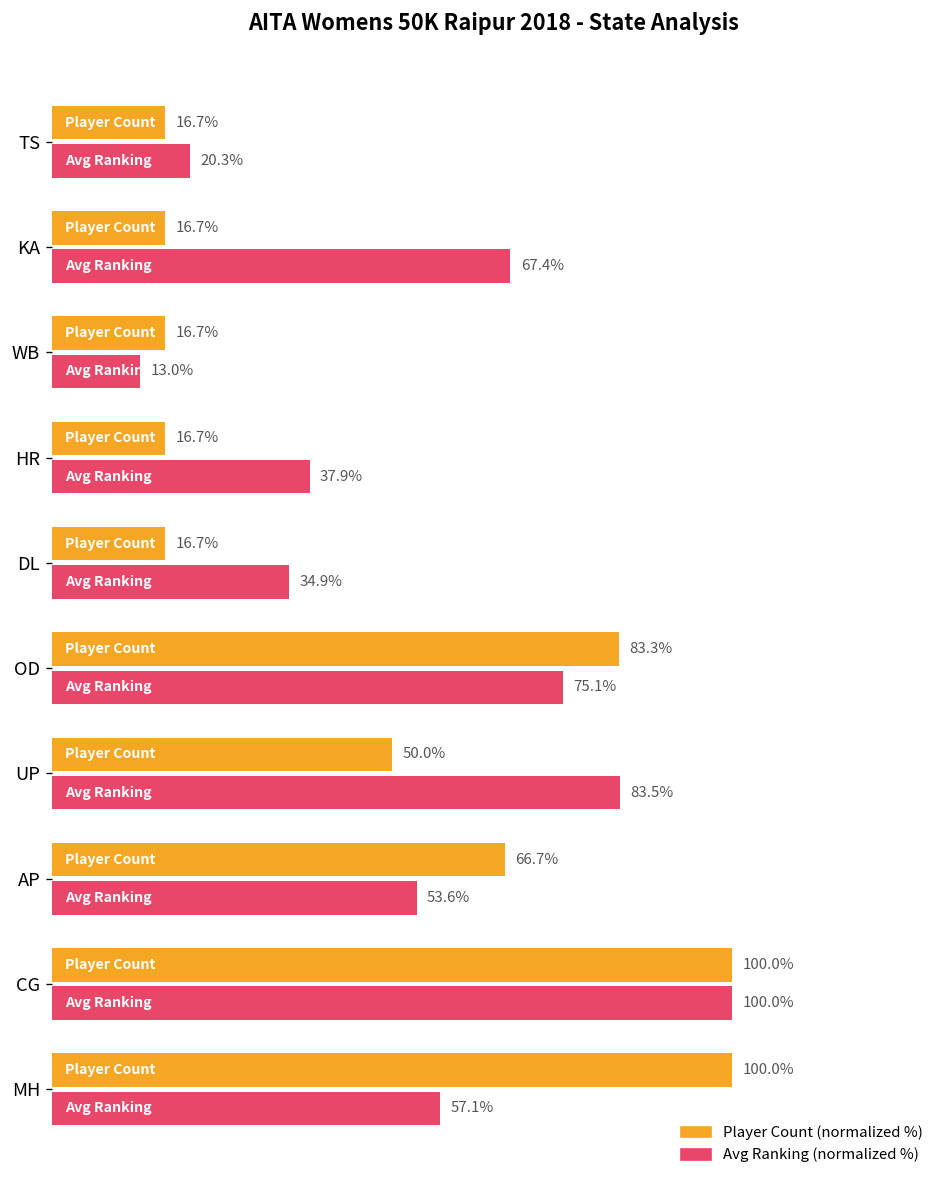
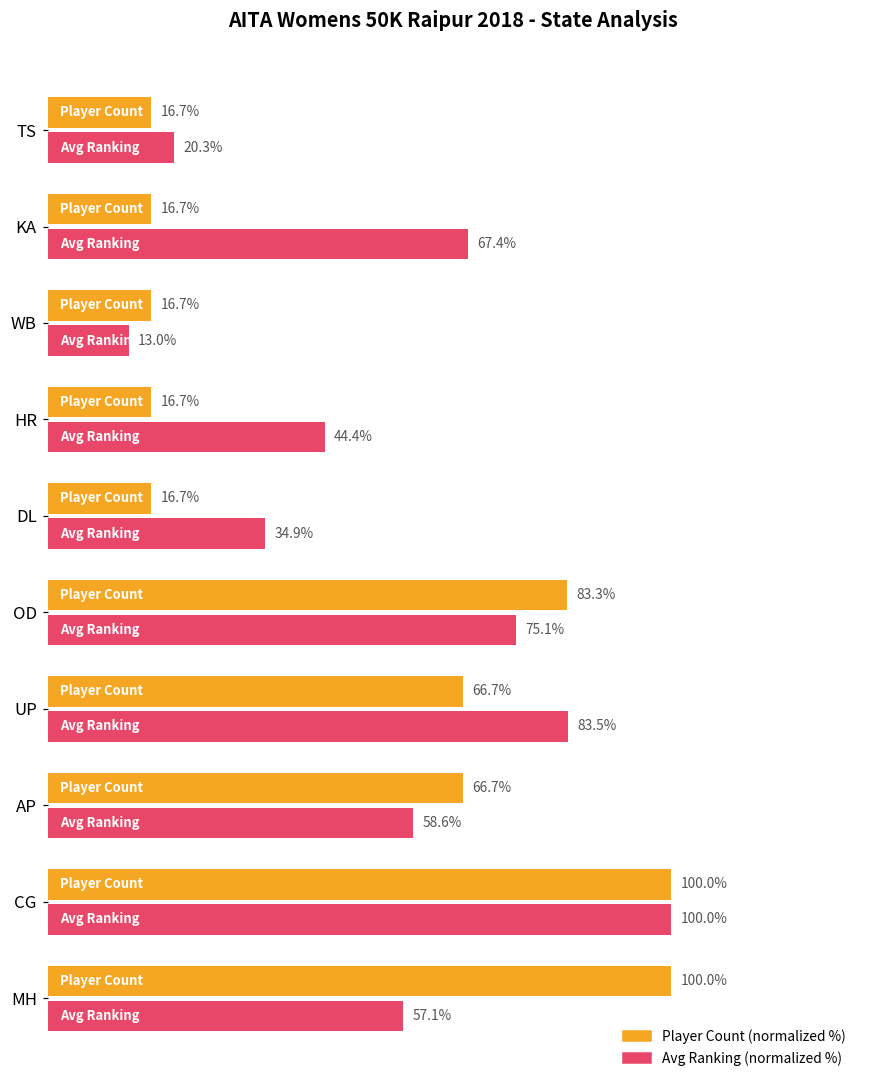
Avg Ranking (normalized %), HR: 37.9% -> 44.4%
Player Count (normalized %), UP: 50.0% -> 66.7%
Avg Ranking (normalized %), AP: 53.6% -> 58.6%
